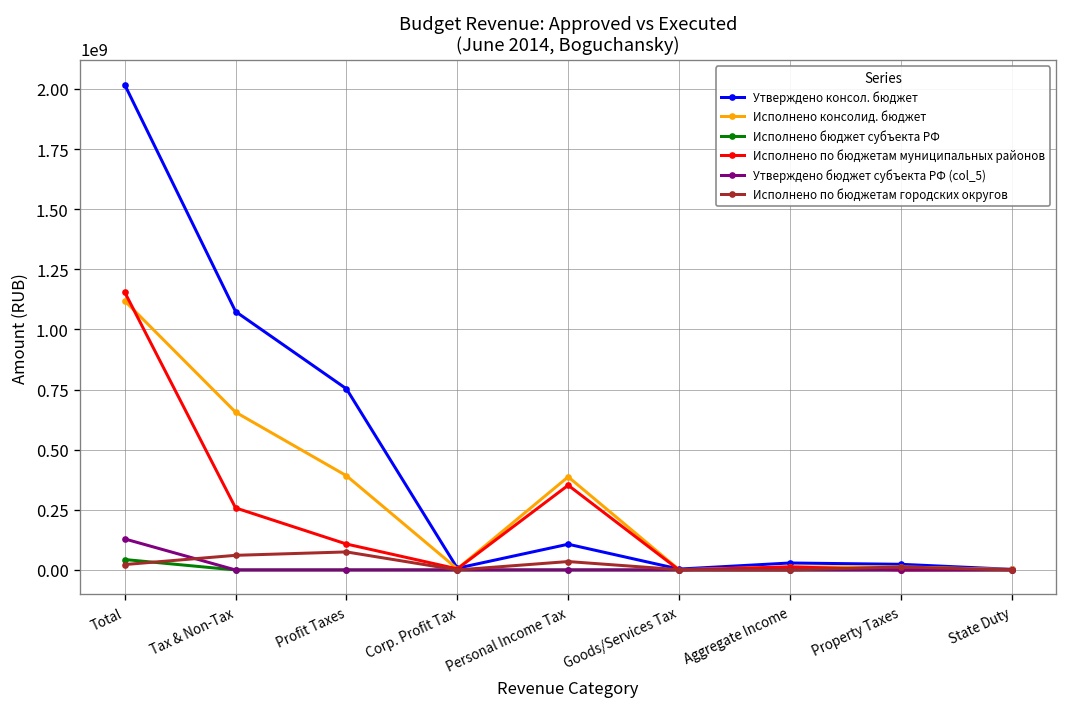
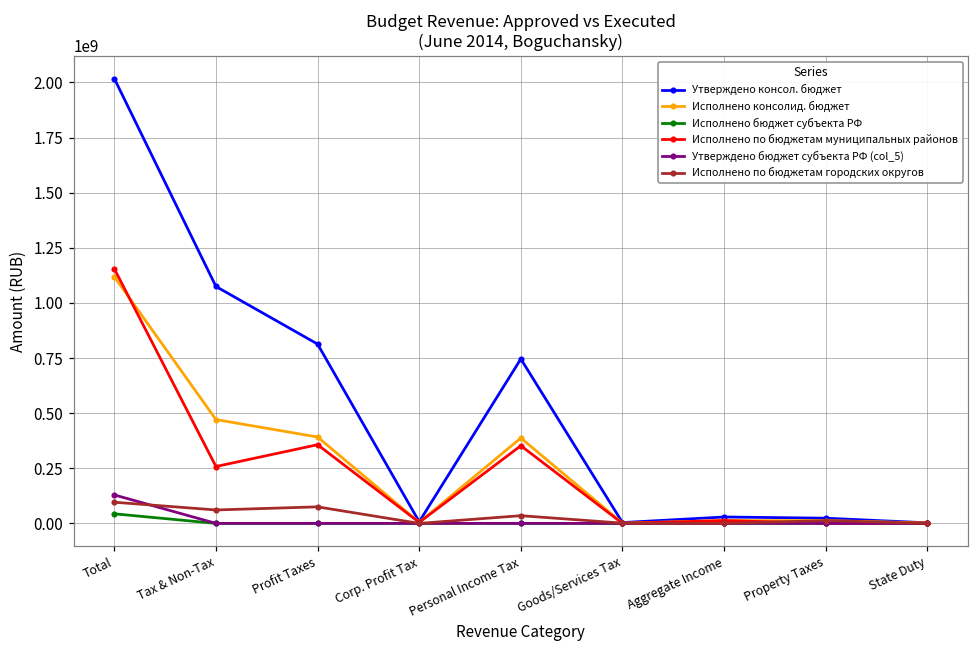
Исполнено по бюджетам городских округов, Total: 20000000 -> 100000000
Исполнено консолид. бюджет, Tax & Non-Tax: 660000000 -> 470000000
Утверждено консол. бюджет, Profit Taxes: 750000000 -> 810000000
Исполнено по бюджетам муниципальных районов, Profit Taxes: 110000000 -> 360000000
Утверждено консол. бюджет, Personal Income Tax: 110000000 -> 750000000
